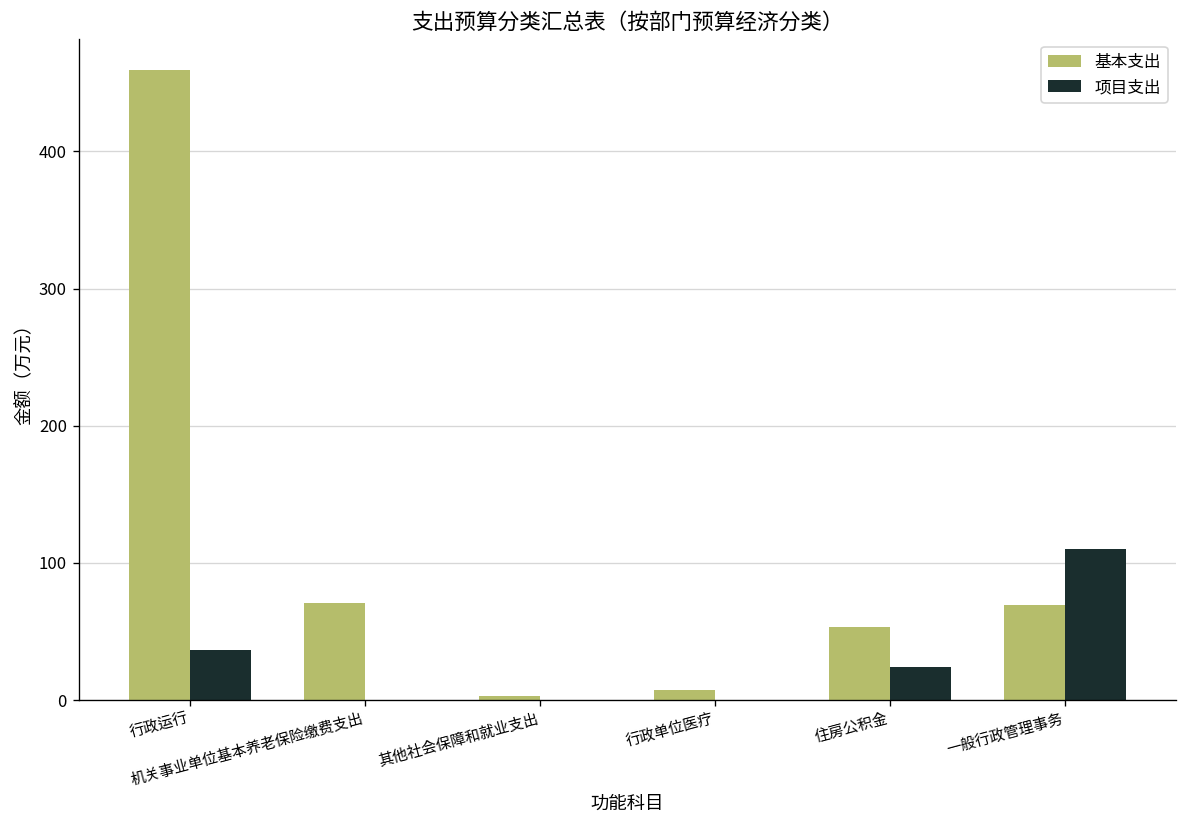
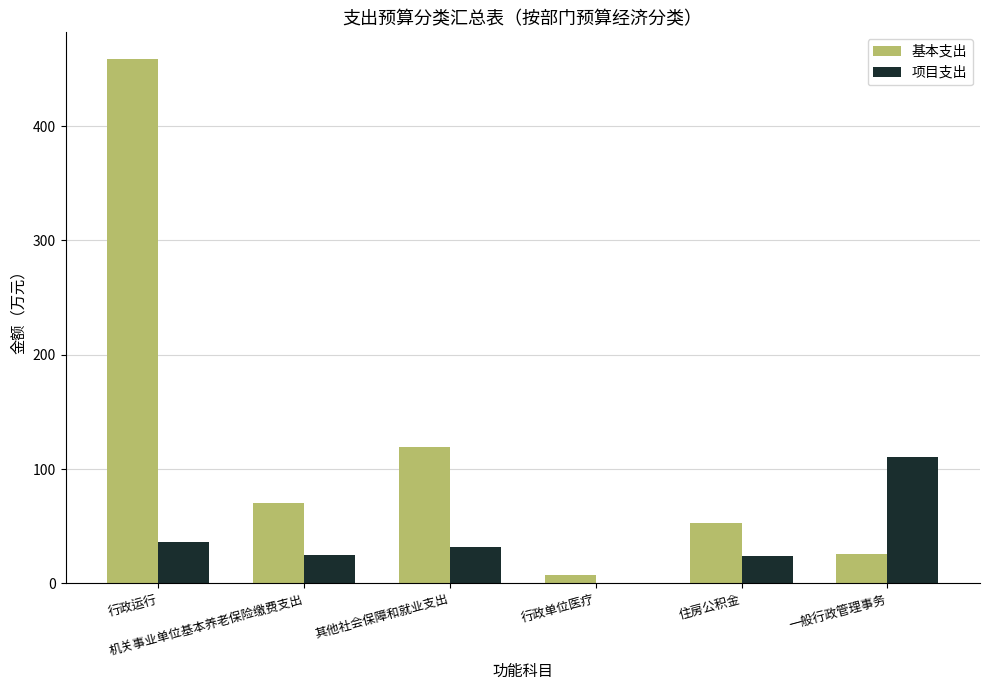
项目支出, 机关事业单位基本养老保险缴费支出: 0 -> 25
基本支出, 其他社会保障和就业支出: 3 -> 119
项目支出, 其他社会保障和就业支出: 0 -> 32
基本支出, 一般行政管理事务: 69 -> 26
